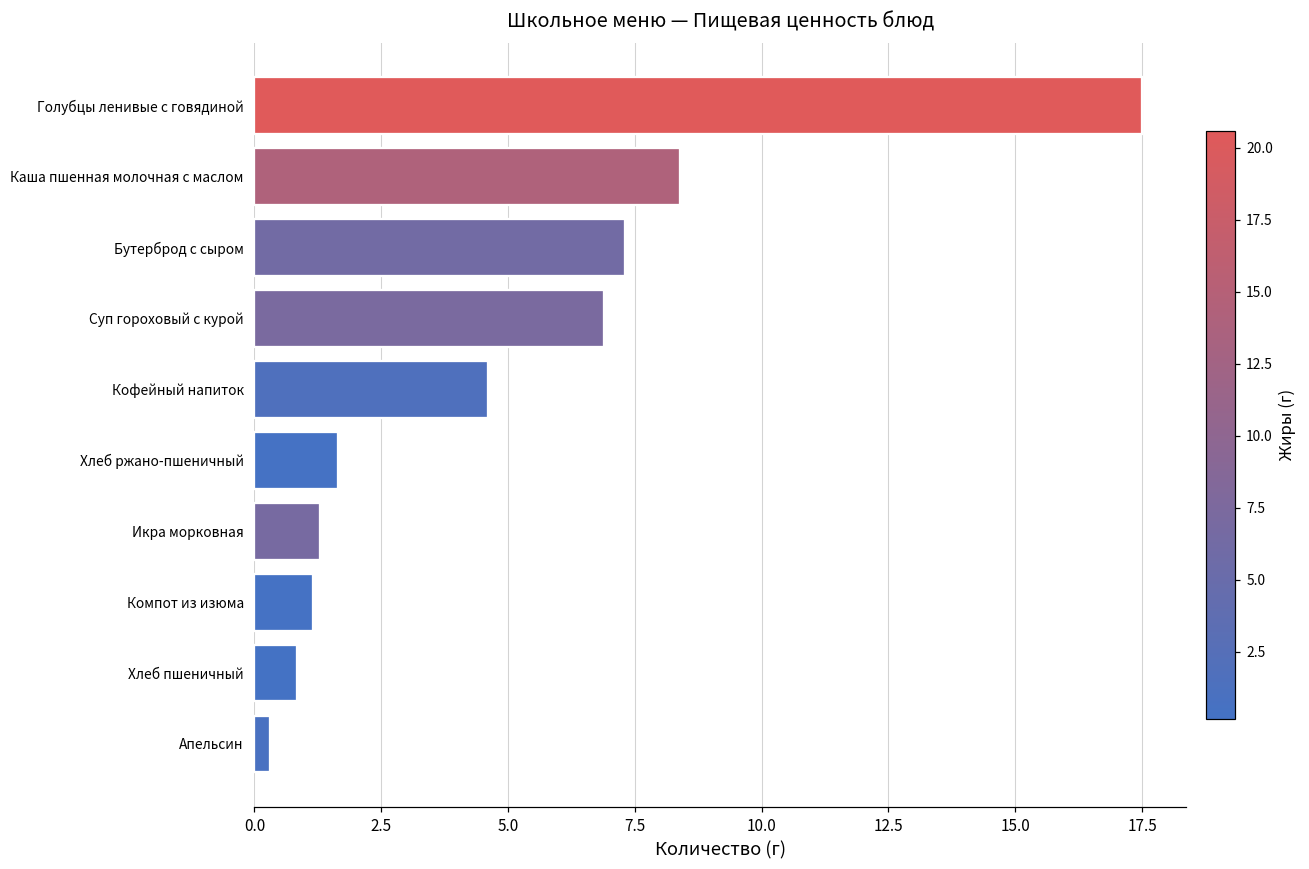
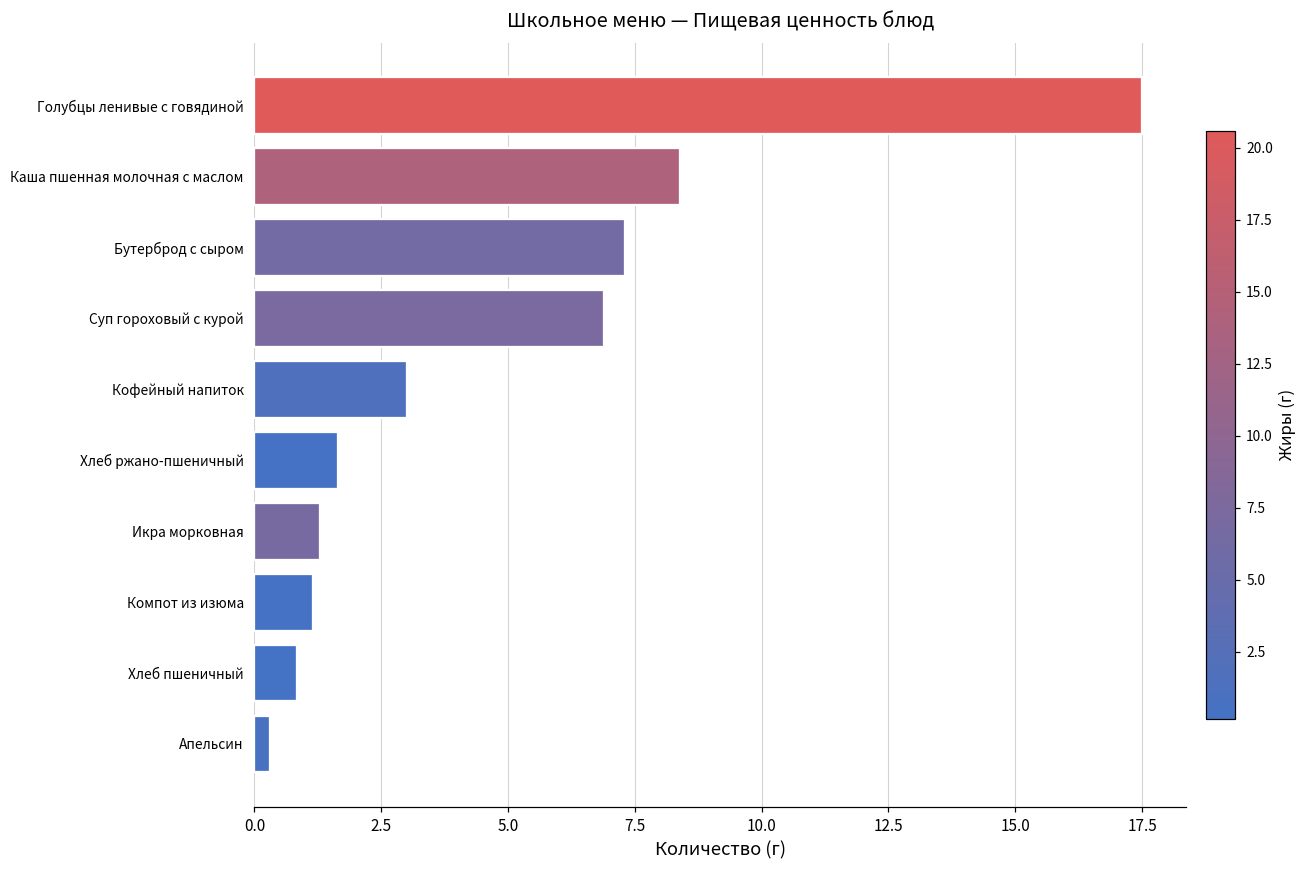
Кофейный напиток: 4.6 -> 3.0
